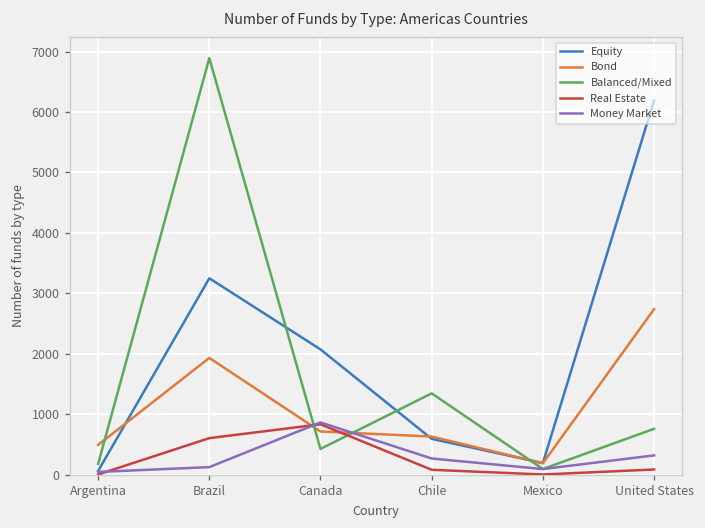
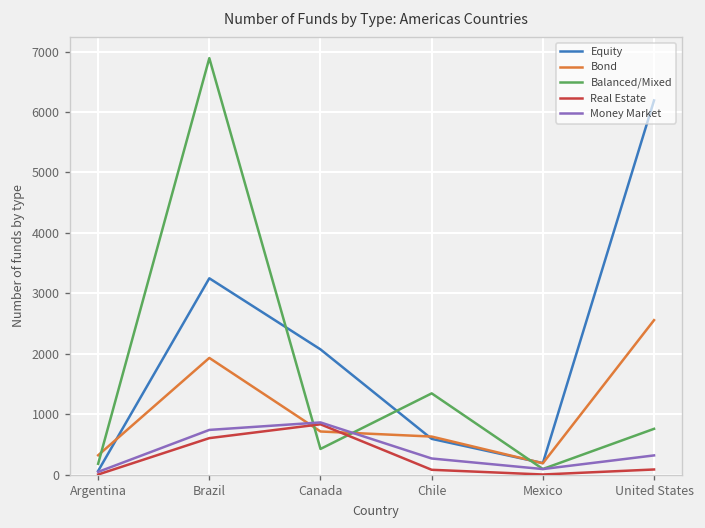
Bond, Argentina: 500 -> 300
Money Market, Brazil: 100 -> 700
Bond, United States: 2700 -> 2600
